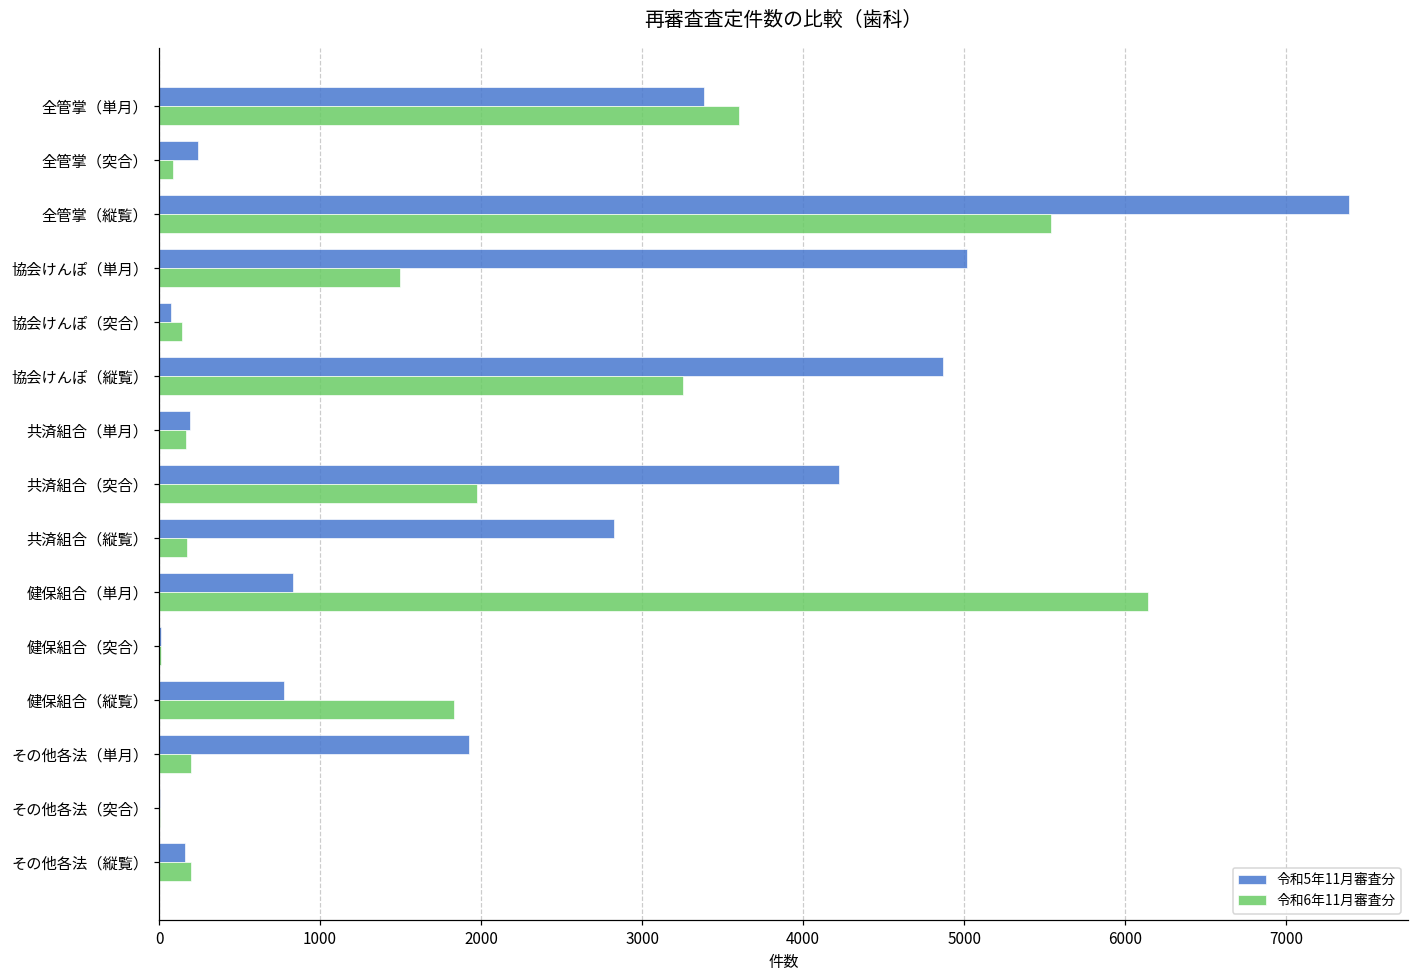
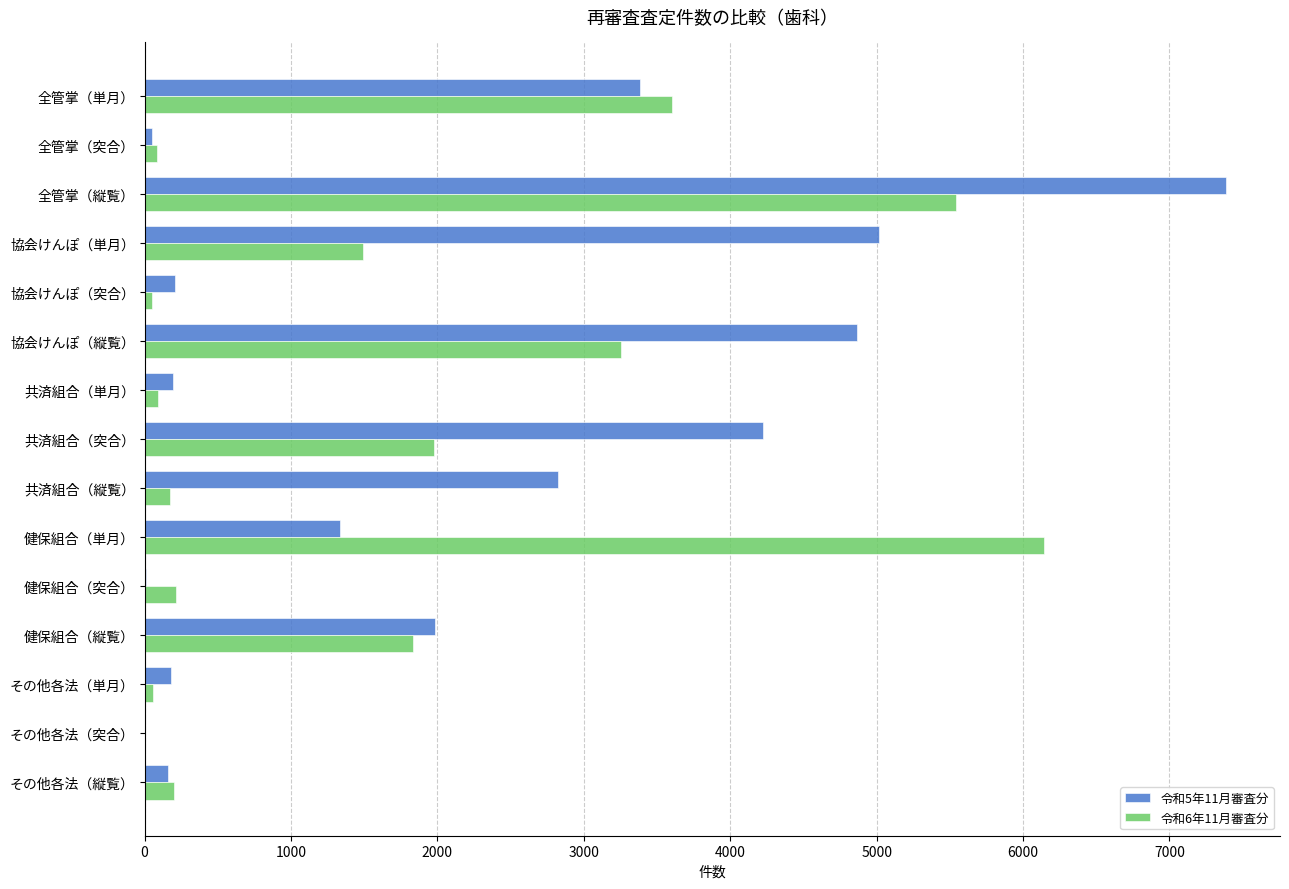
令和5年11月審査分, 全管掌（突合）: 240 -> 50
令和5年11月審査分, 協会けんぽ（突合）: 80 -> 210
令和6年11月審査分, 協会けんぽ（突合）: 140 -> 50
令和6年11月審査分, 共済組合（単月）: 170 -> 90
令和5年11月審査分, 健保組合（単月）: 830 -> 1330
令和6年11月審査分, 健保組合（突合）: 10 -> 220
令和5年11月審査分, 健保組合（縦覧）: 780 -> 1980
令和5年11月審査分, その他各法（単月）: 1920 -> 180
令和6年11月審査分, その他各法（単月）: 200 -> 60
